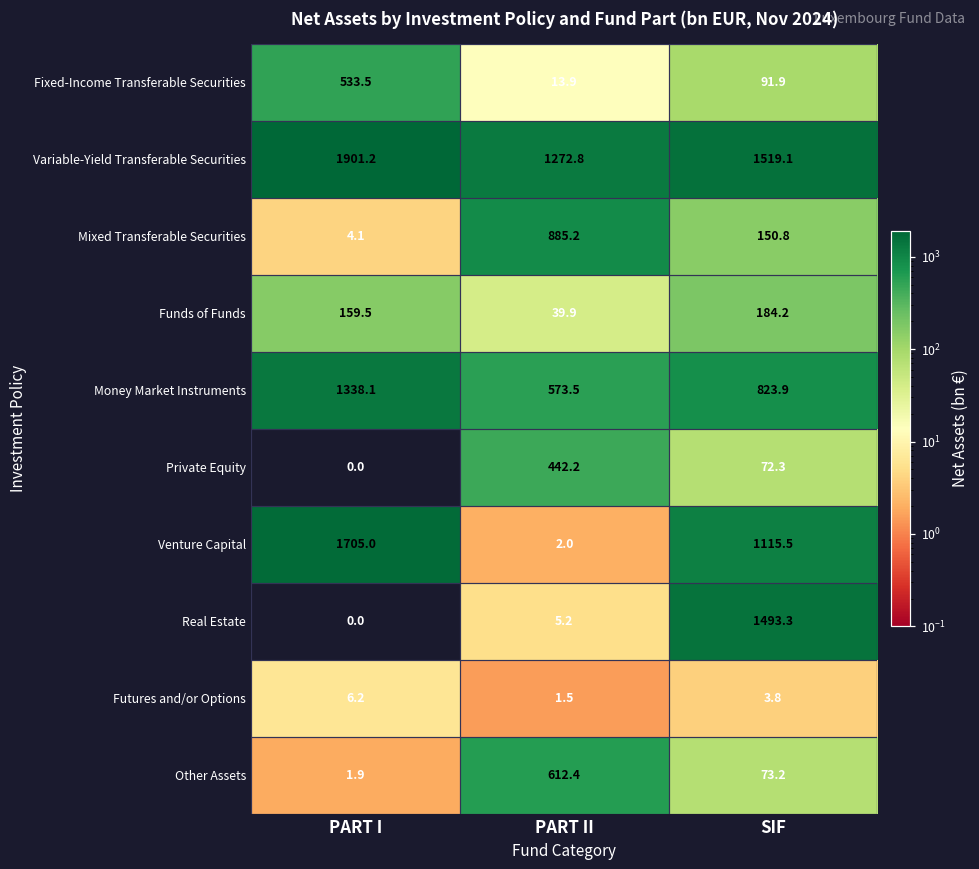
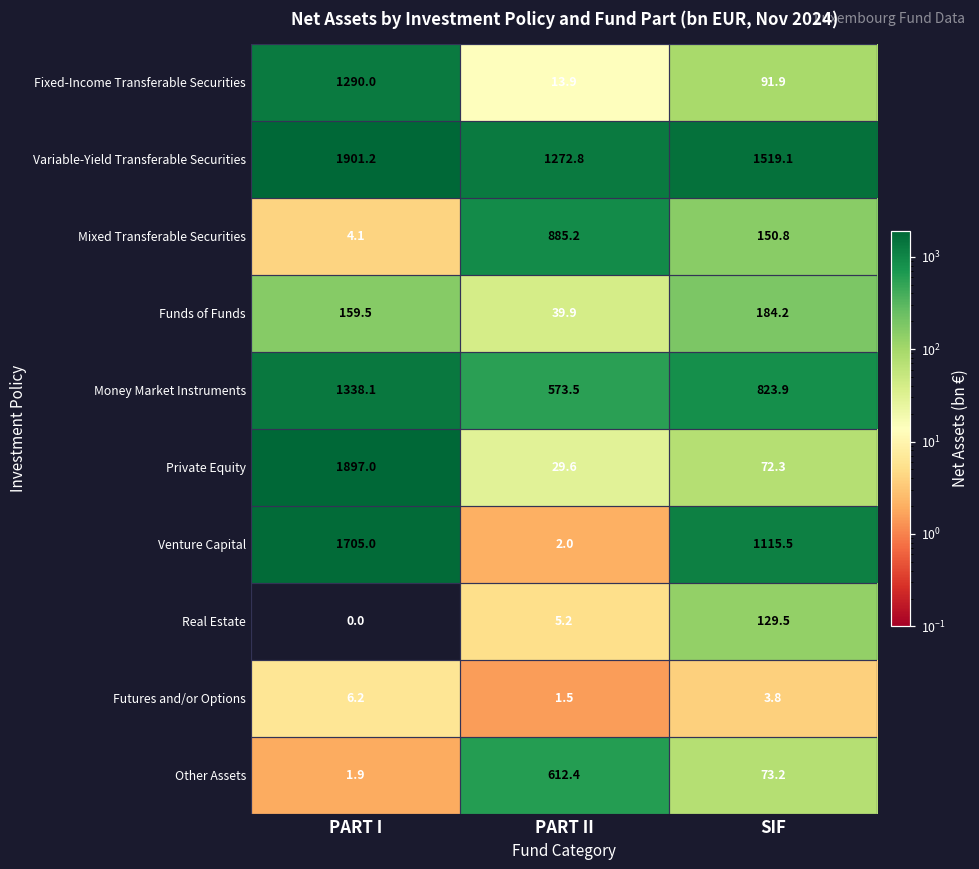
Fixed-Income Transferable Securities, PART I: 533.5 -> 1290.0
Private Equity, PART I: 0.0 -> 1897.0
Private Equity, PART II: 442.2 -> 29.6
Real Estate, SIF: 1493.3 -> 129.5
